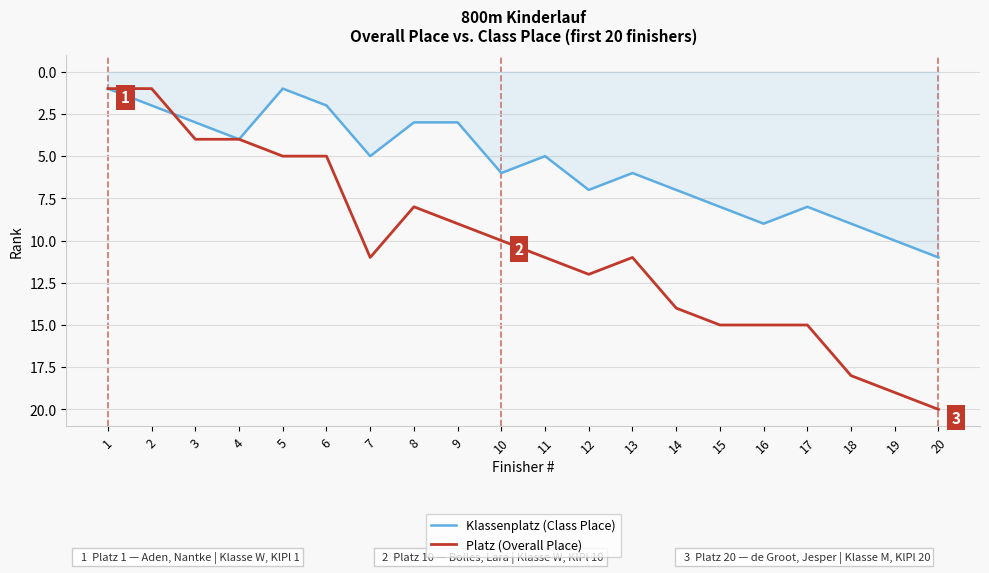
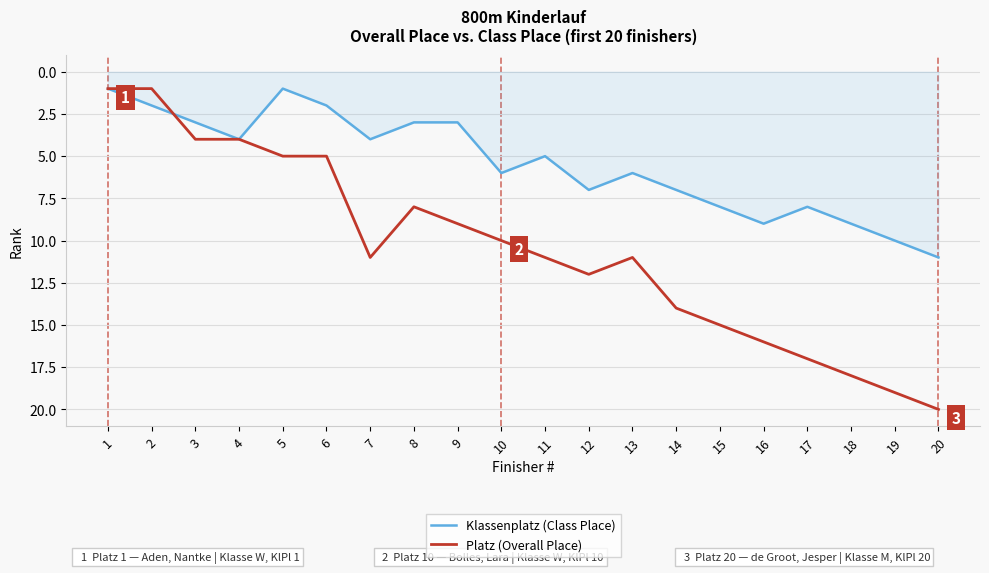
Klassenplatz (Class Place), 7: 5 -> 4
Platz (Overall Place), 16: 15 -> 16
Platz (Overall Place), 17: 15 -> 17
